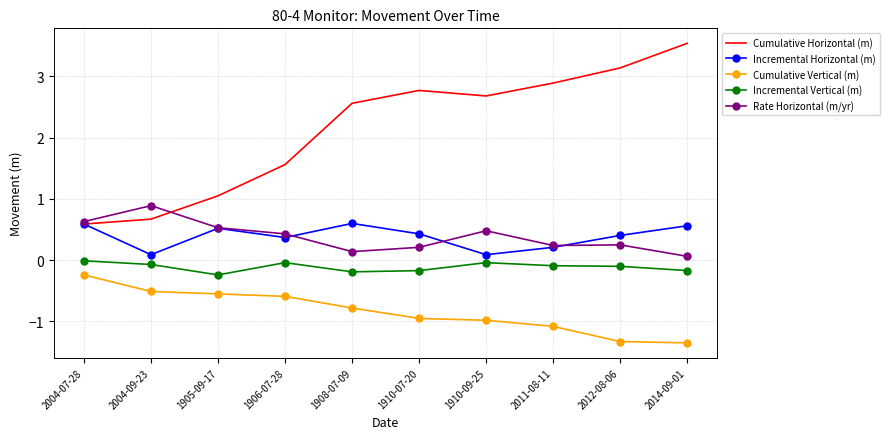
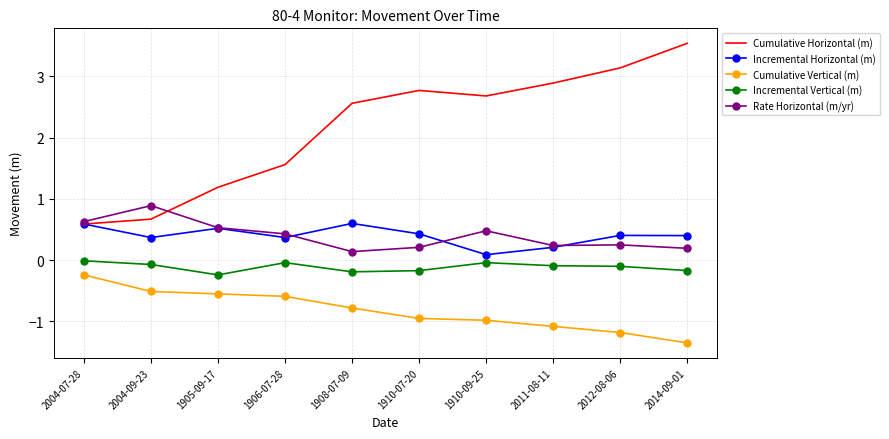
Incremental Horizontal (m), 2004-09-23: 0.1 -> 0.4
Cumulative Horizontal (m), 1905-09-17: 1.1 -> 1.2
Cumulative Vertical (m), 2012-08-06: -1.3 -> -1.2
Incremental Horizontal (m), 2014-09-01: 0.6 -> 0.4
Rate Horizontal (m/yr), 2014-09-01: 0.1 -> 0.2
